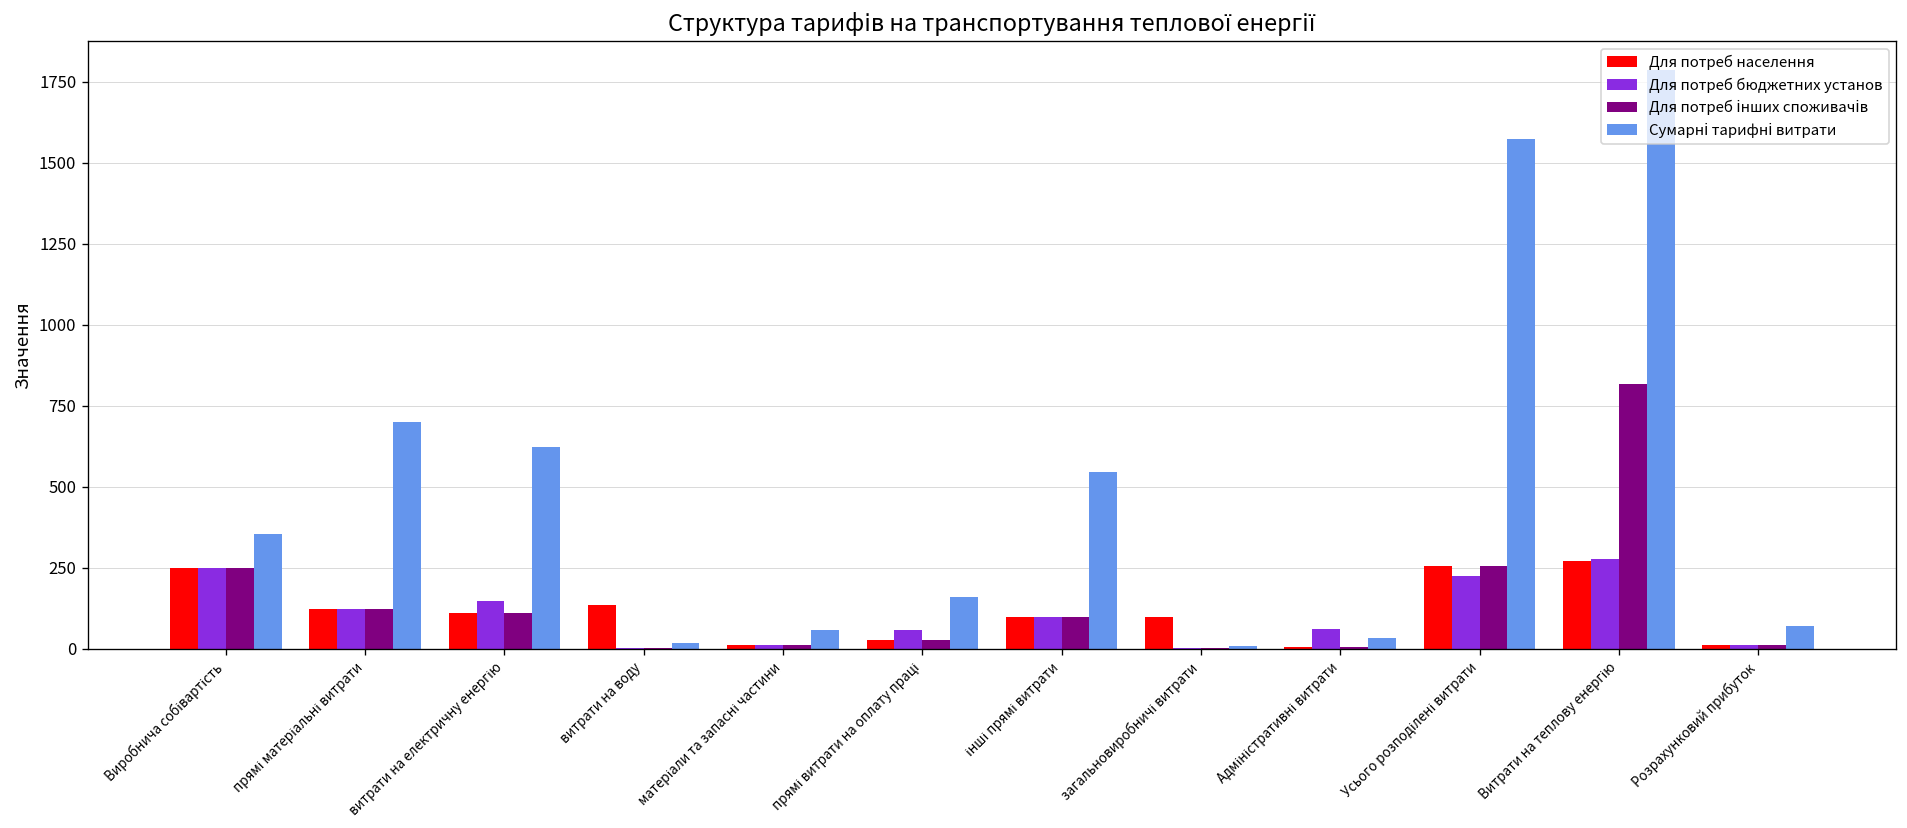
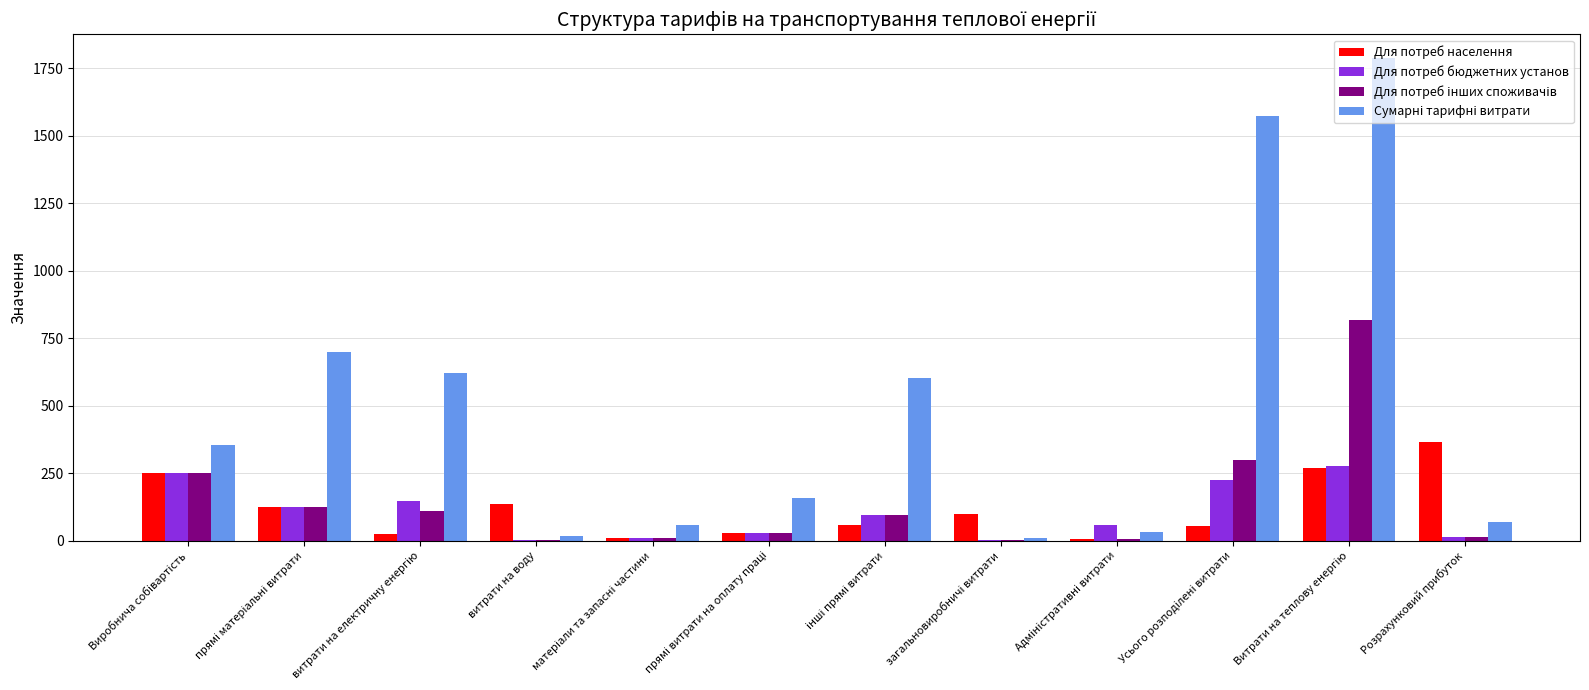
Для потреб населення, витрати на електричну енергію: 110 -> 30
Для потреб бюджетних установ, прямі витрати на оплату праці: 60 -> 30
Для потреб населення, інші прямі витрати: 100 -> 60
Сумарні тарифні витрати, інші прямі витрати: 550 -> 600
Для потреб населення, Усього розподілені витрати: 260 -> 60
Для потреб інших споживачів, Усього розподілені витрати: 260 -> 300
Для потреб населення, Розрахунковий прибуток: 10 -> 370
